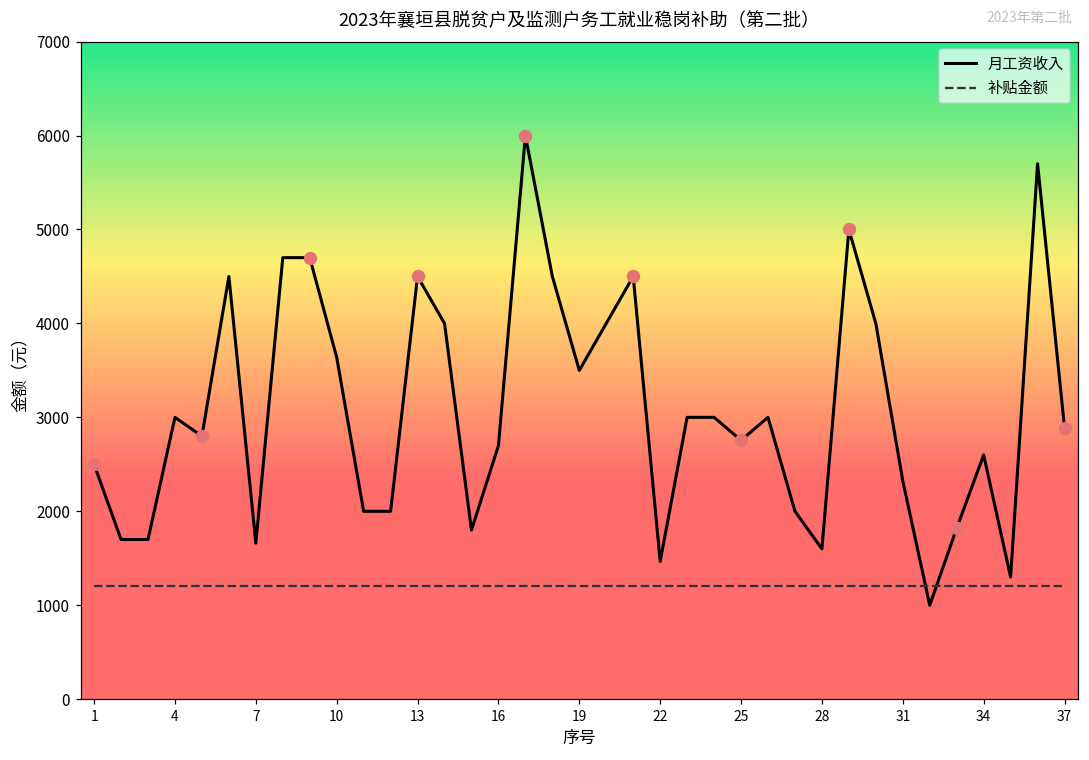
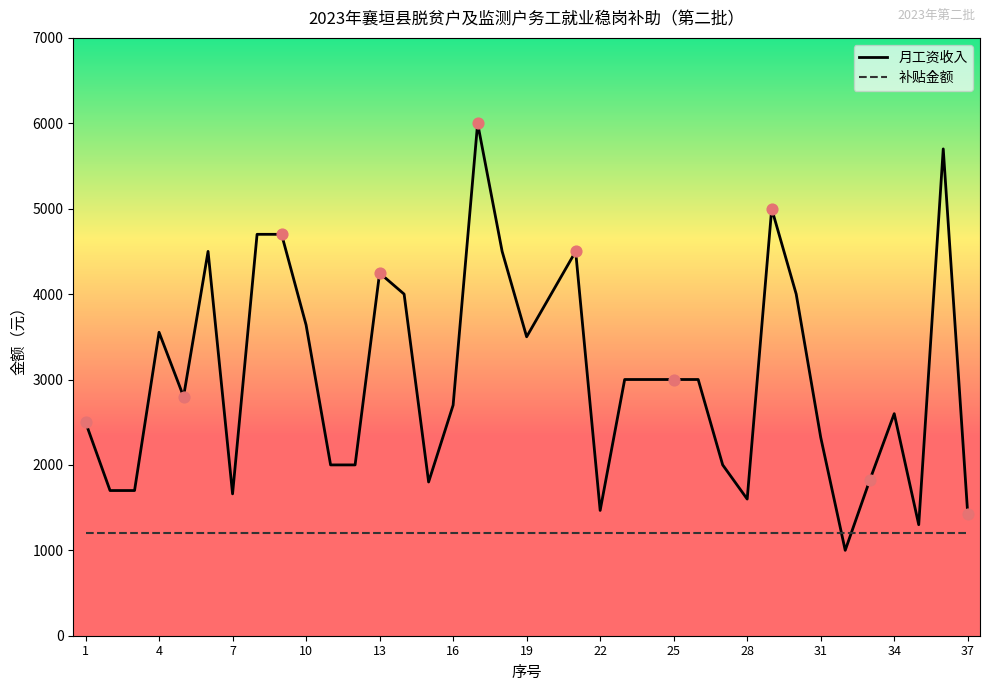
月工资收入, 4: 3000 -> 3600
月工资收入, 13: 4500 -> 4200
月工资收入, 25: 2800 -> 3000
月工资收入, 37: 2900 -> 1400
